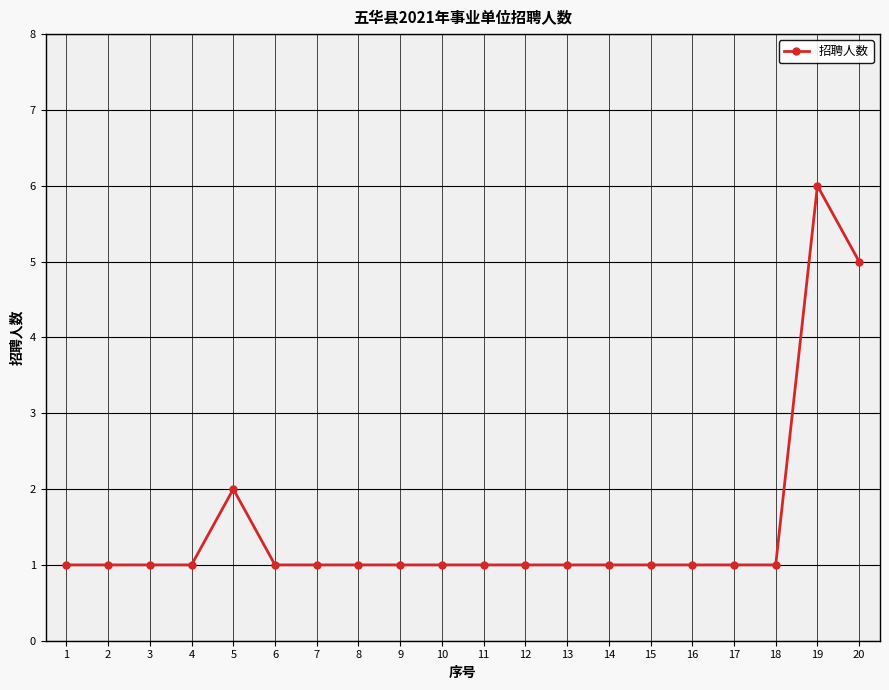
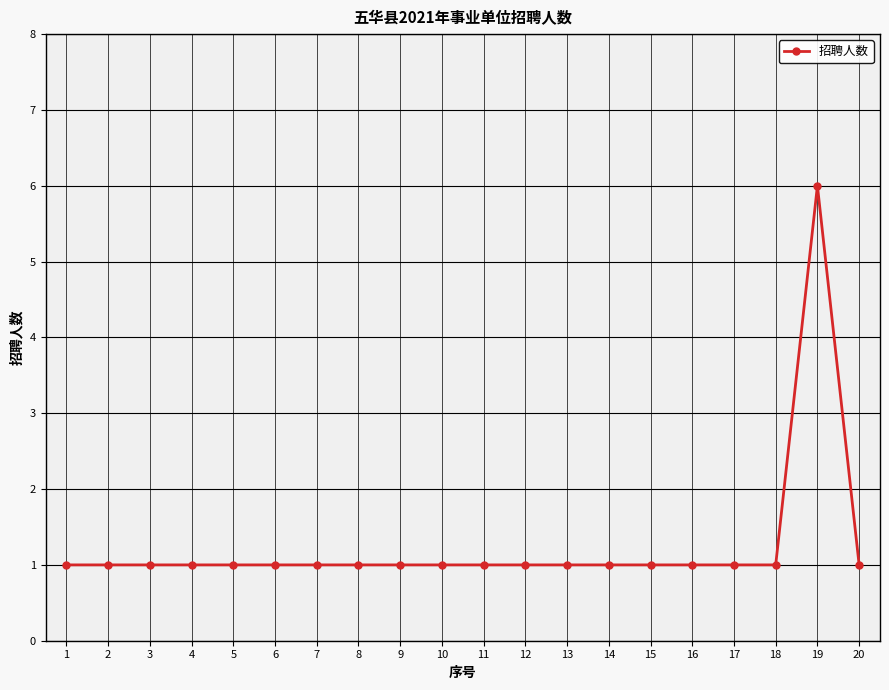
5: 2 -> 1
20: 5 -> 1
